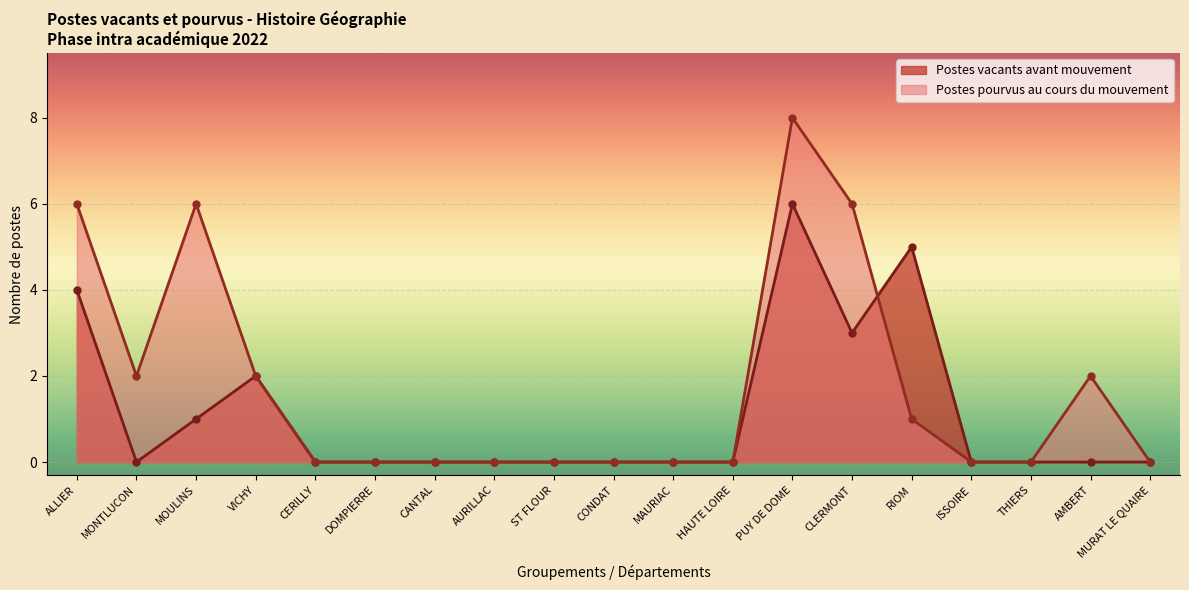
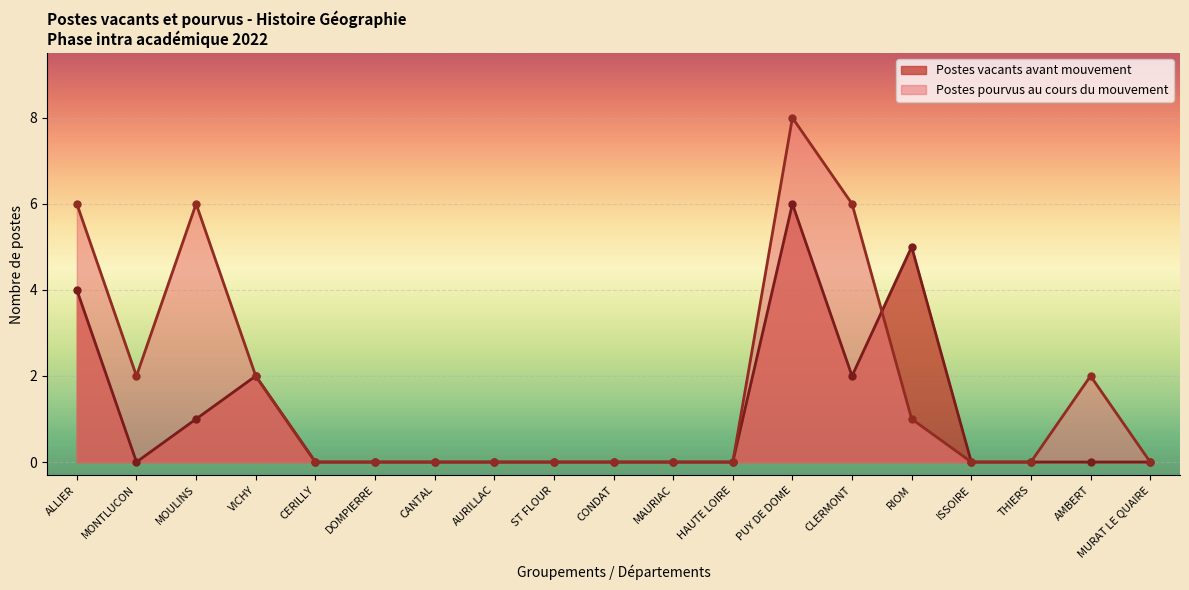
Postes vacants avant mouvement, CLERMONT: 3 -> 2
